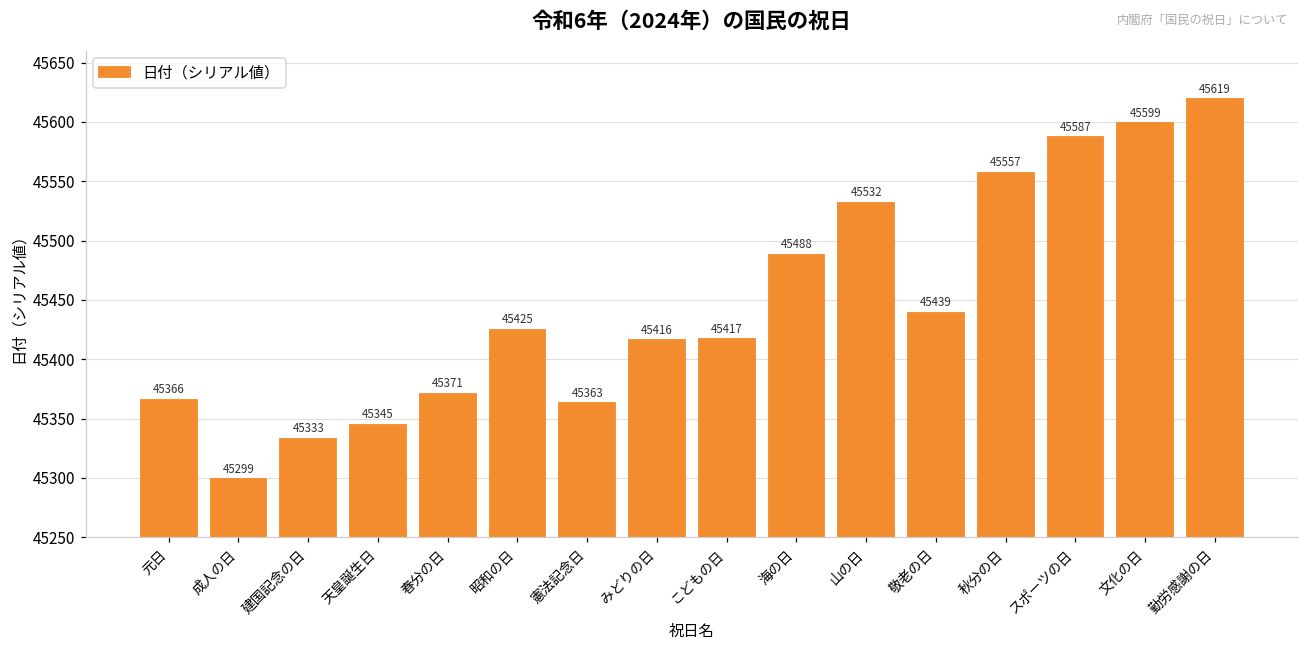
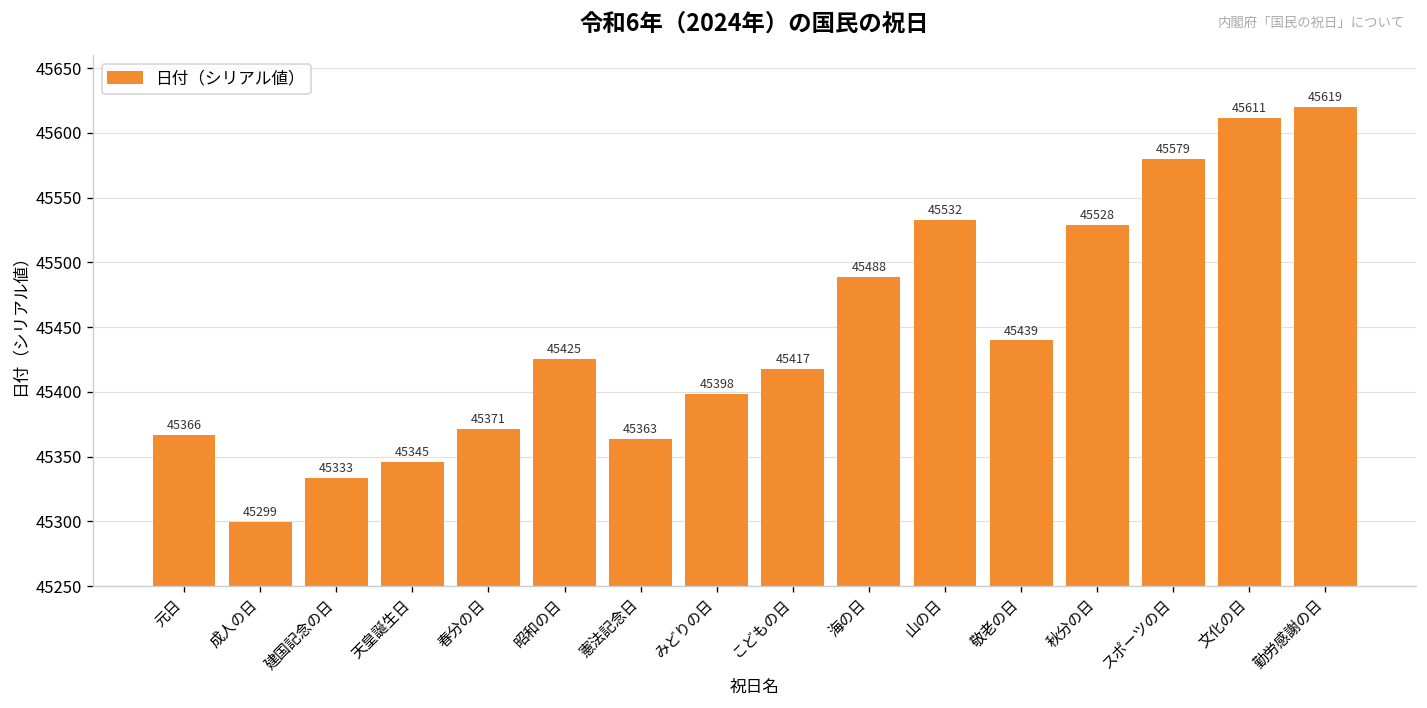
みどりの日: 45416 -> 45398
秋分の日: 45557 -> 45528
スポーツの日: 45587 -> 45579
文化の日: 45599 -> 45611
